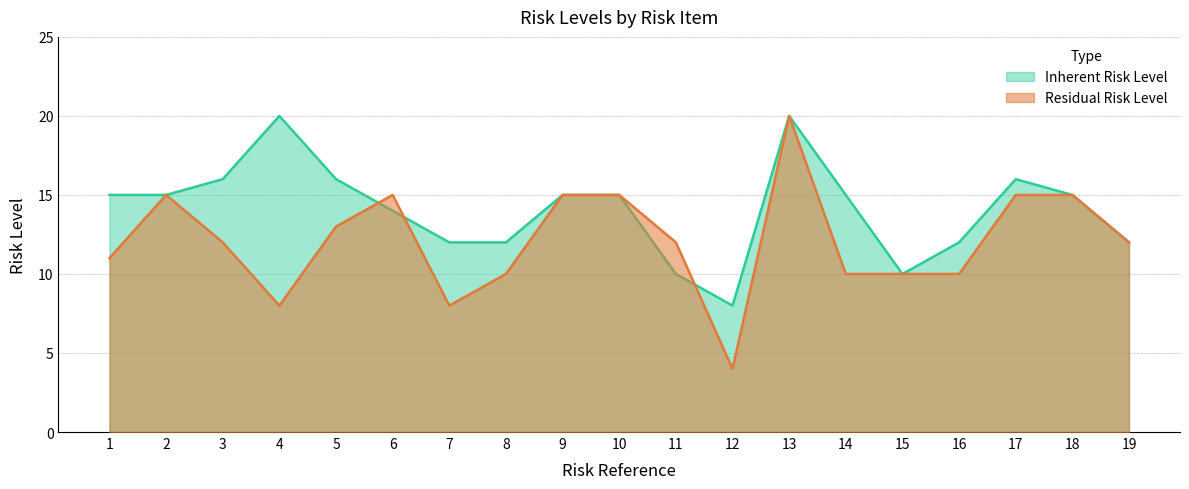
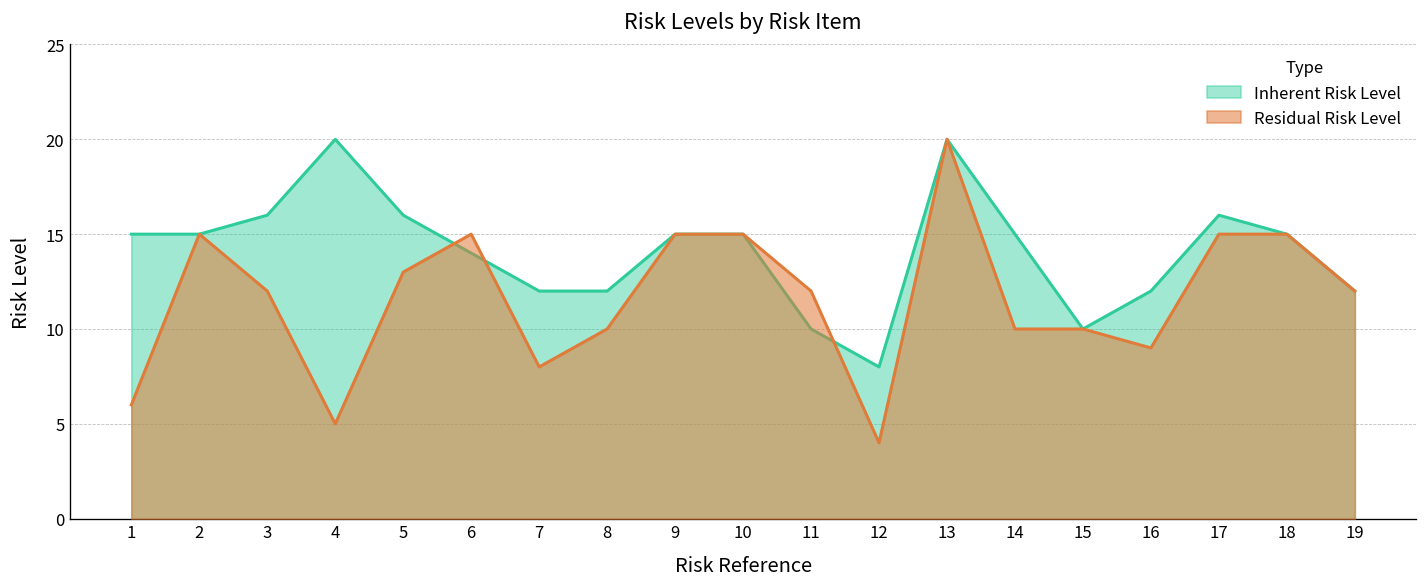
Residual Risk Level, 1: 11 -> 6
Residual Risk Level, 4: 8 -> 5
Residual Risk Level, 16: 10 -> 9
